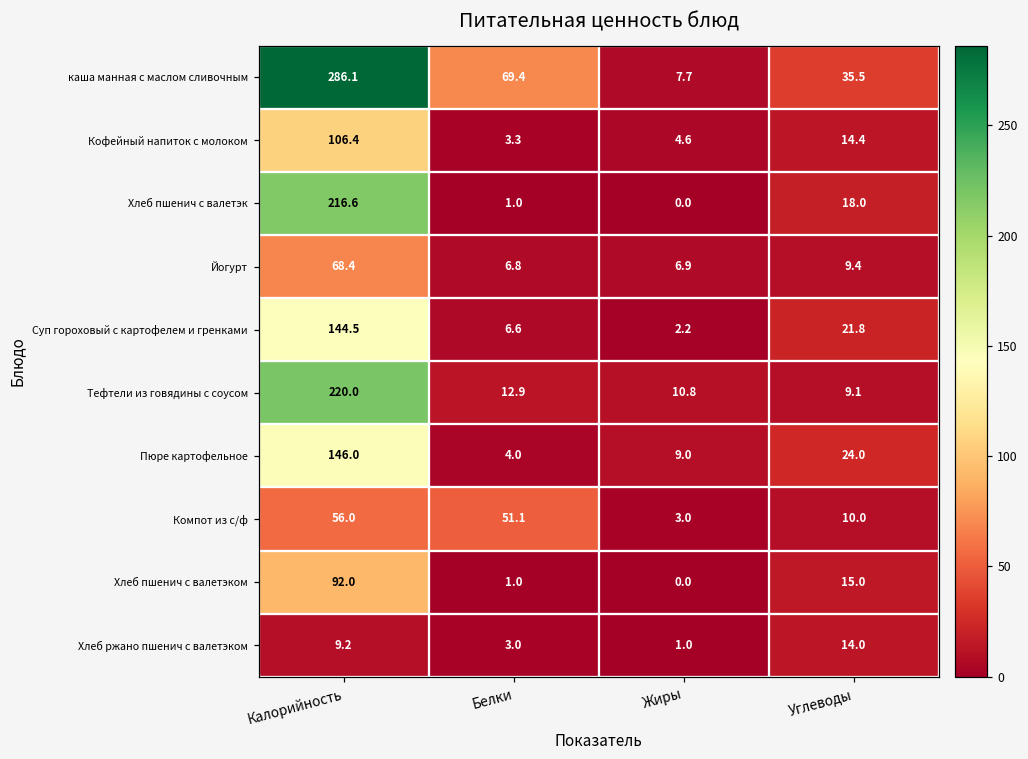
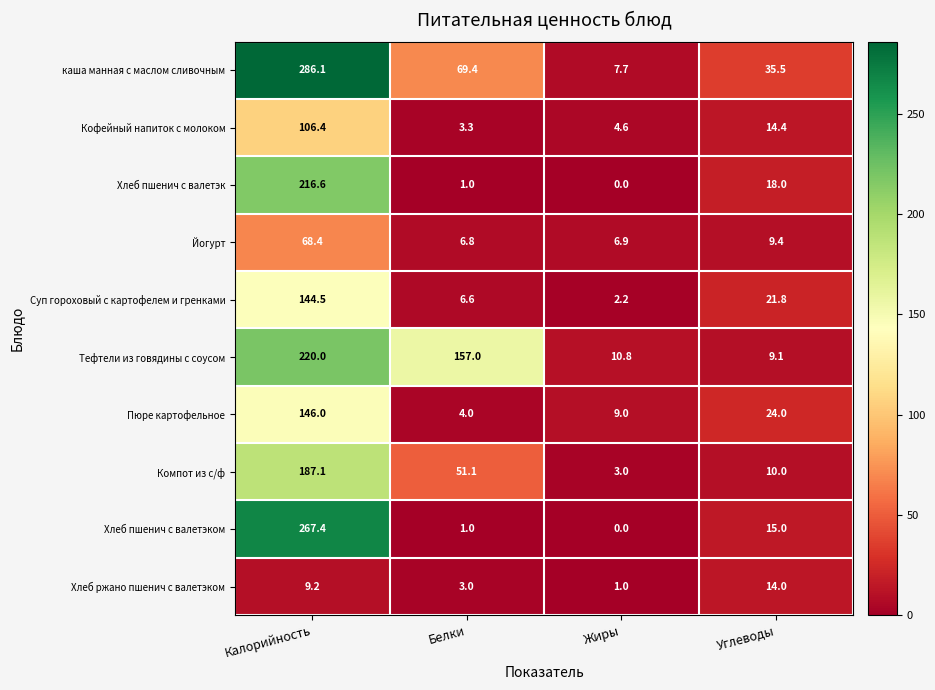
Тефтели из говядины с соусом, Белки: 12.9 -> 157.0
Компот из с/ф, Калорийность: 56.0 -> 187.1
Хлеб пшенич с валетэком, Калорийность: 92.0 -> 267.4
